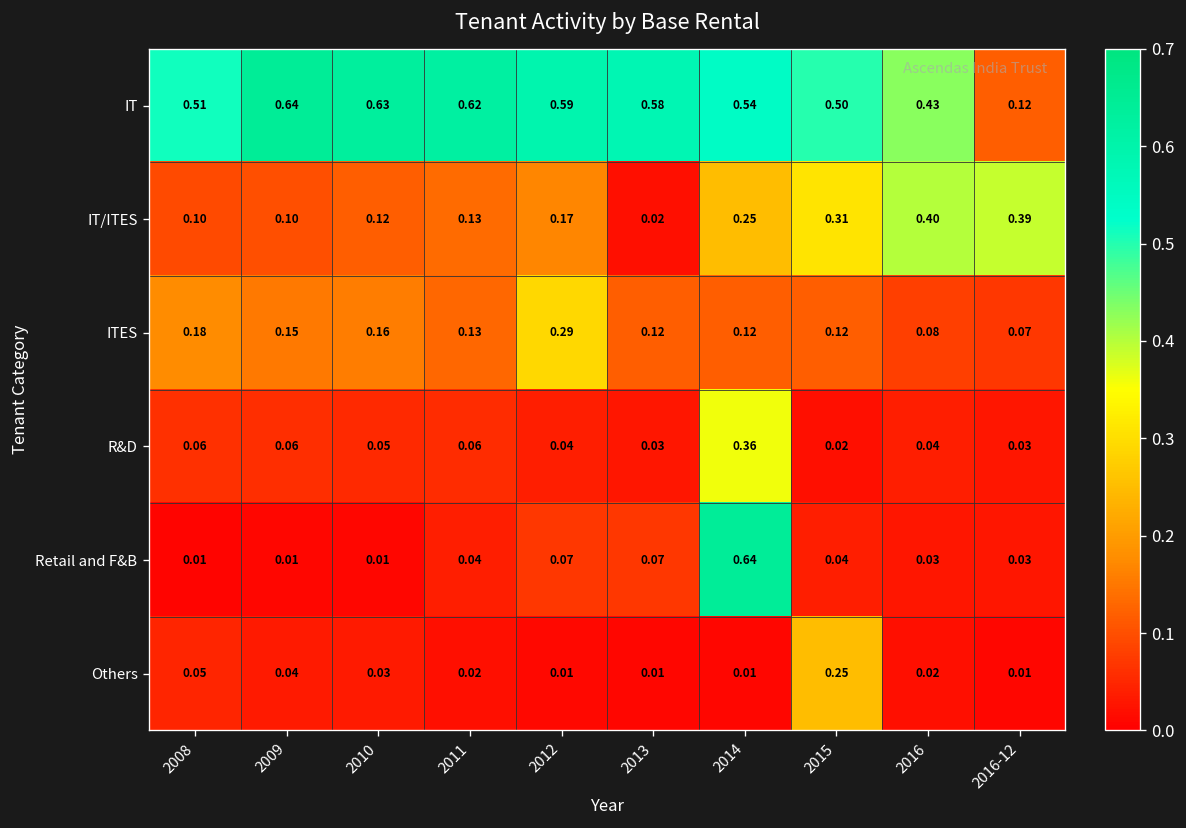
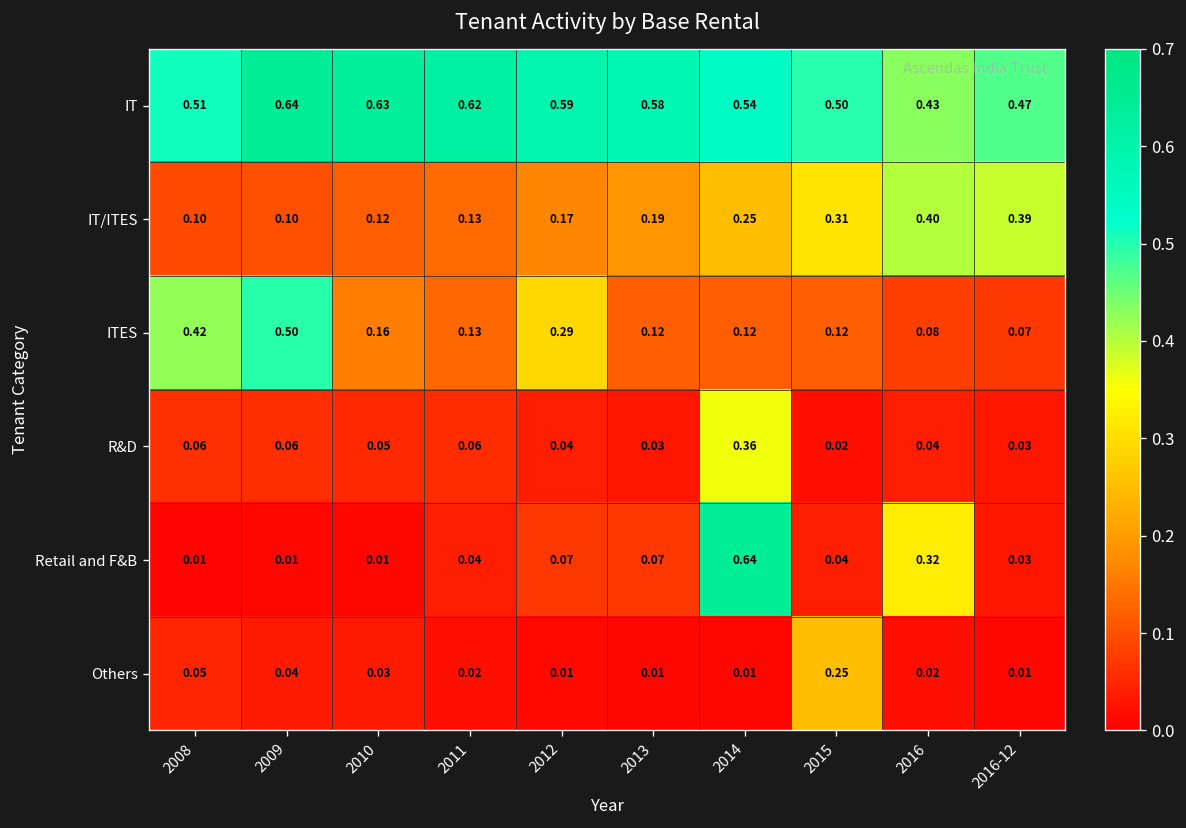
IT, 2016-12: 0.12 -> 0.47
IT/ITES, 2013: 0.02 -> 0.19
ITES, 2008: 0.18 -> 0.42
ITES, 2009: 0.15 -> 0.50
Retail and F&B, 2016: 0.03 -> 0.32
